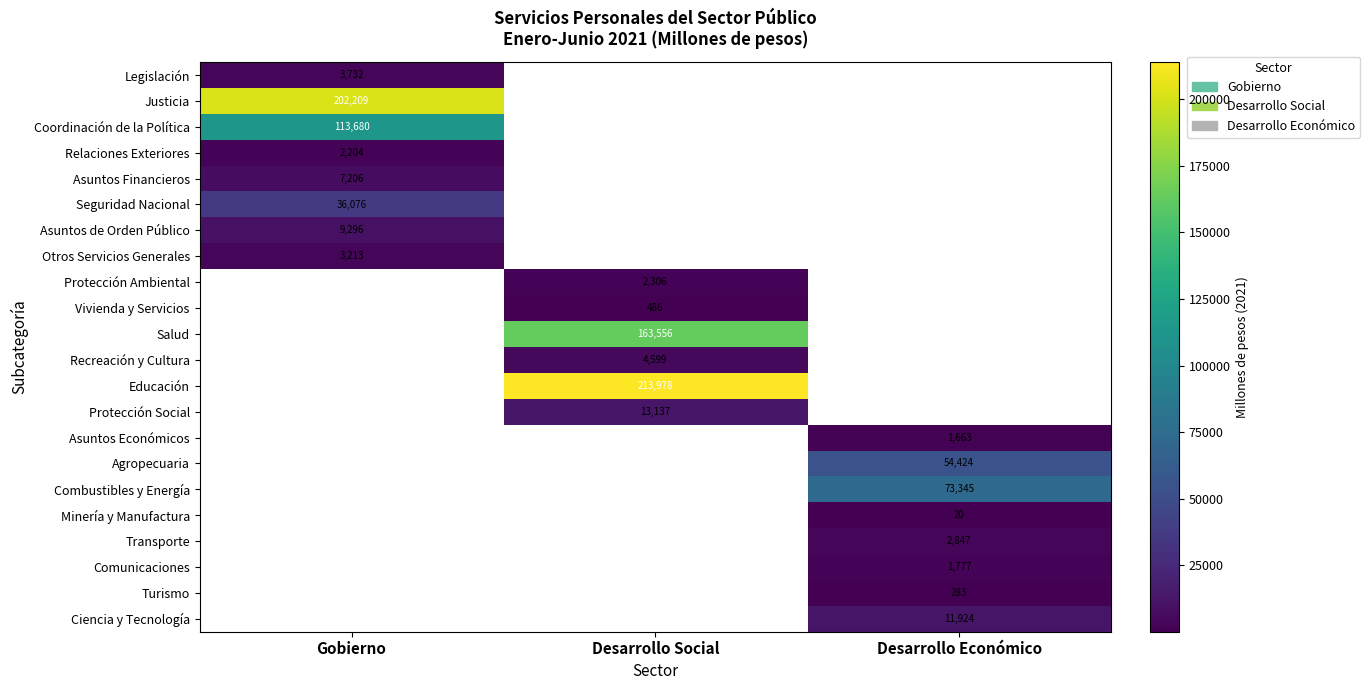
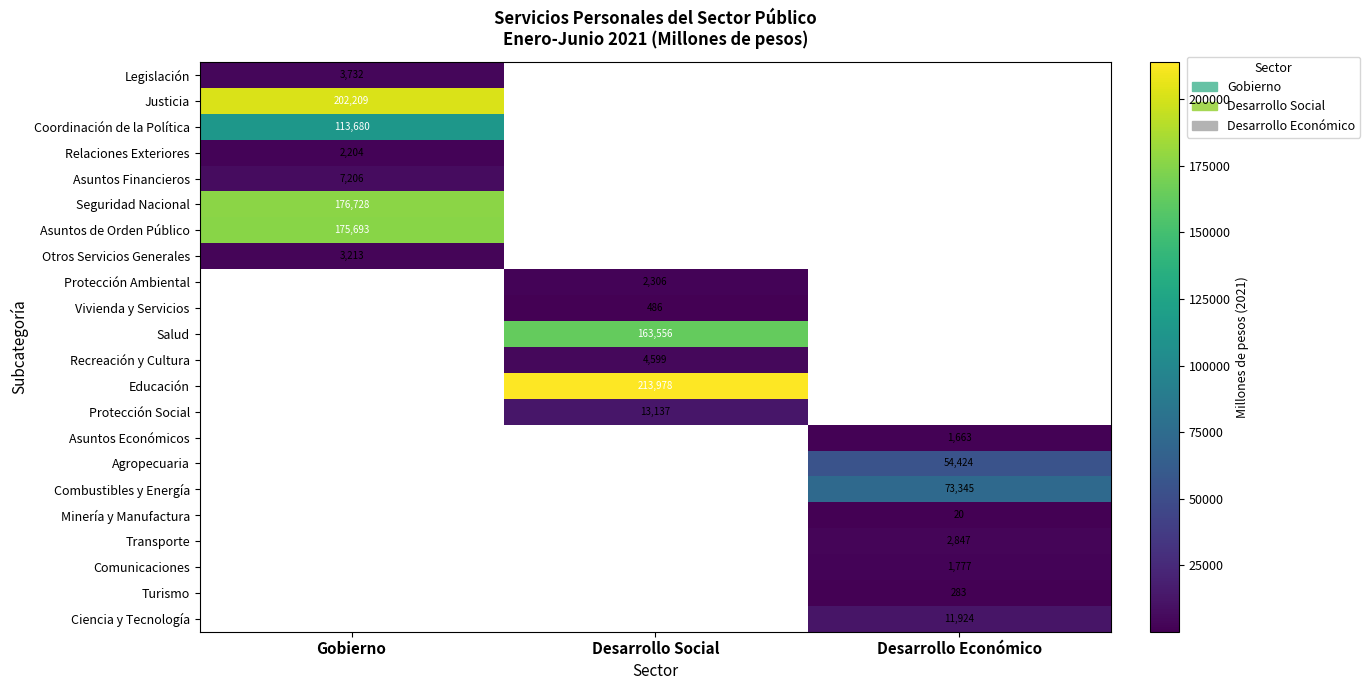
Seguridad Nacional, Gobierno: 36,076 -> 176,728
Asuntos de Orden Público, Gobierno: 9,296 -> 175,693
